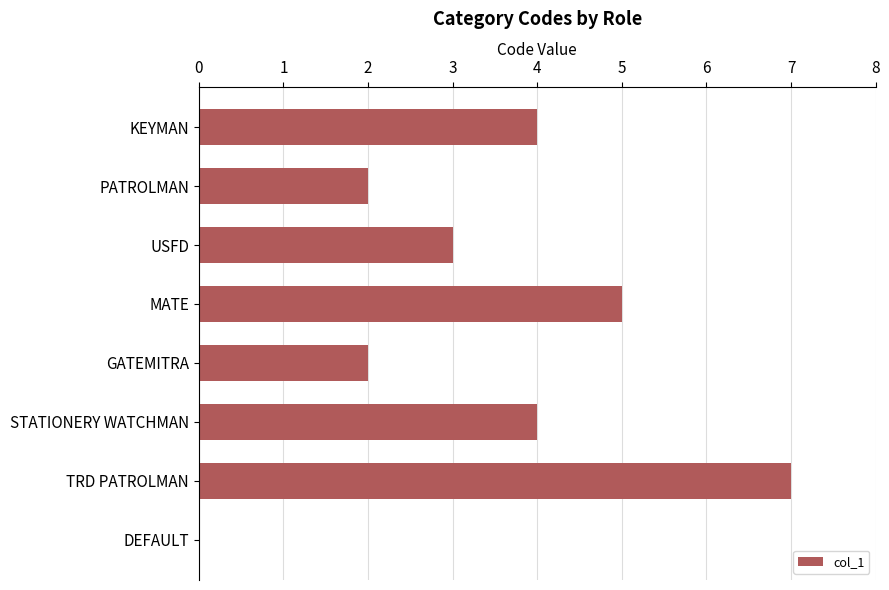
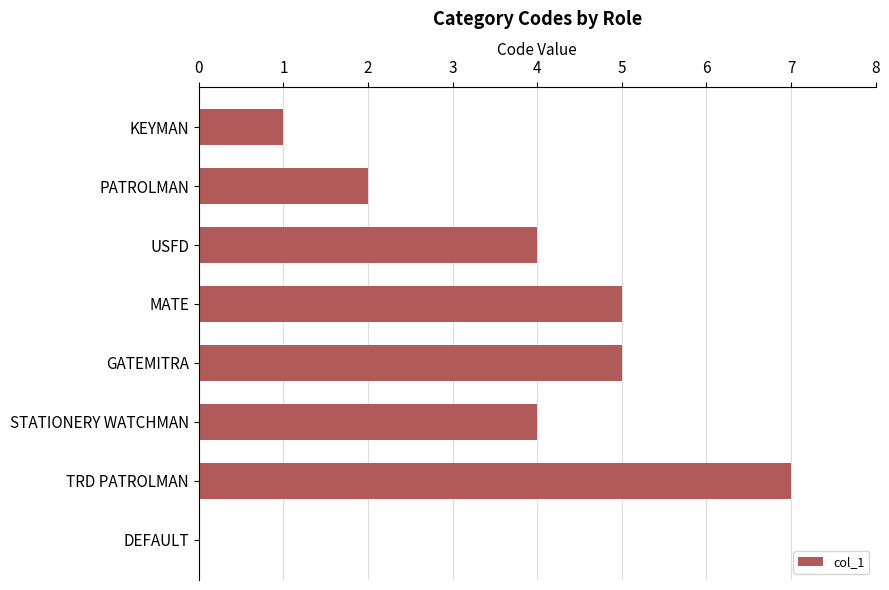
KEYMAN: 4 -> 1
USFD: 3 -> 4
GATEMITRA: 2 -> 5
